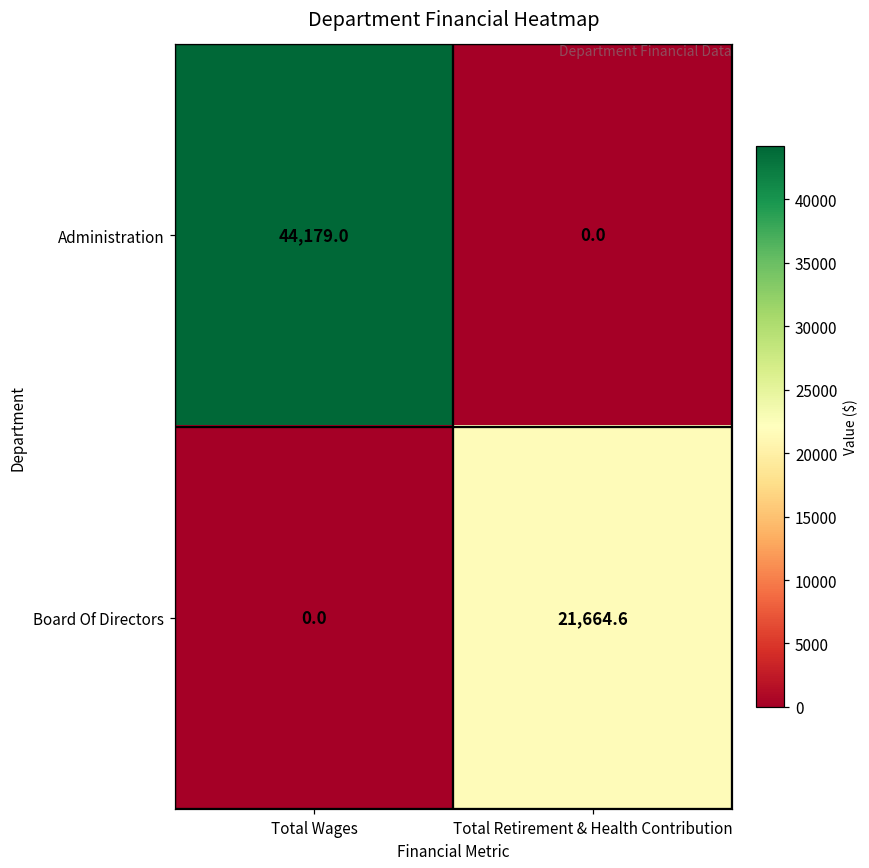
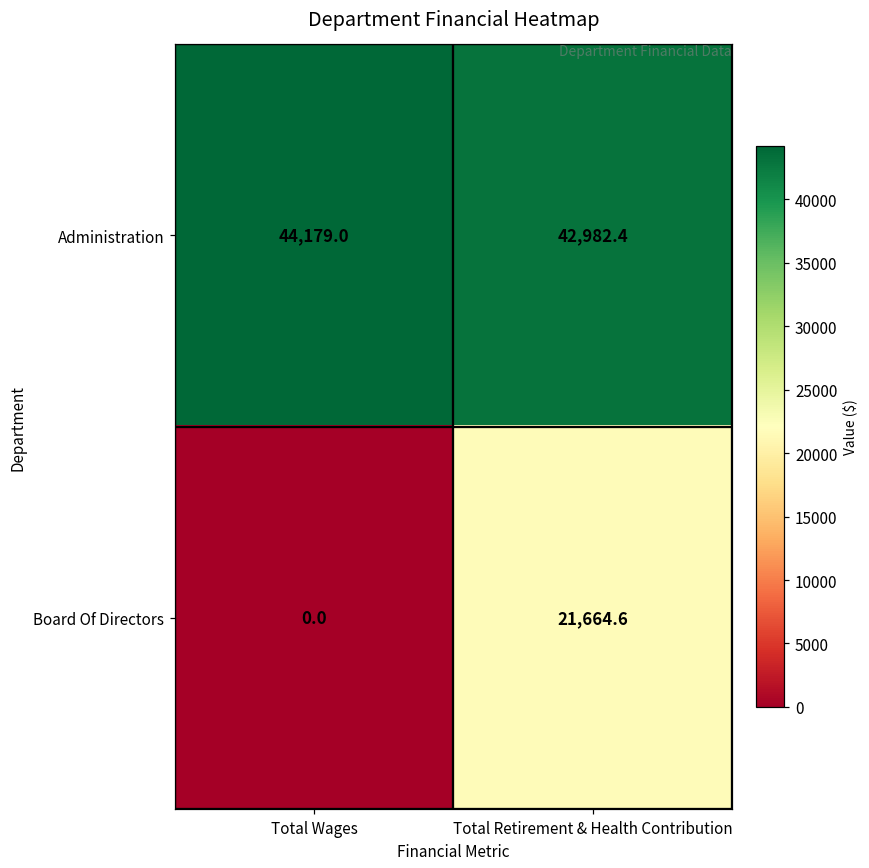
Administration, Total Retirement & Health Contribution: 0.0 -> 42,982.4
